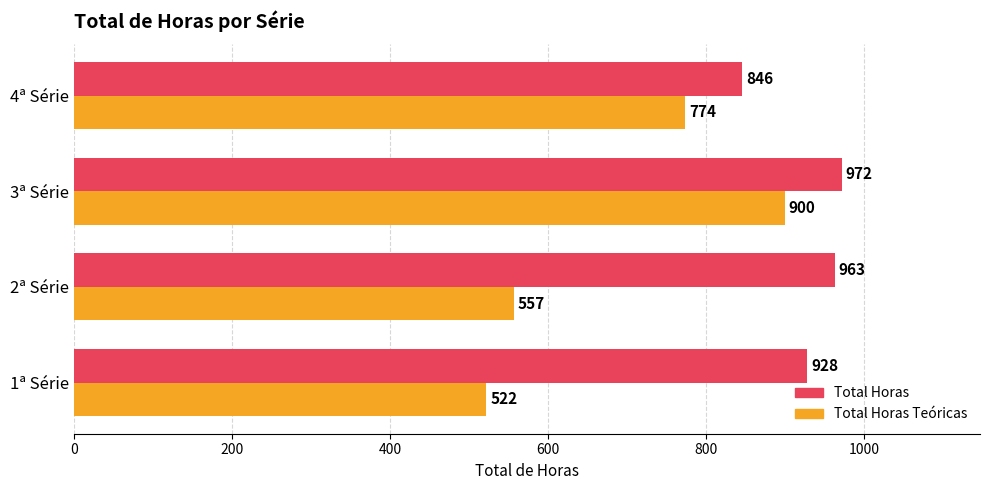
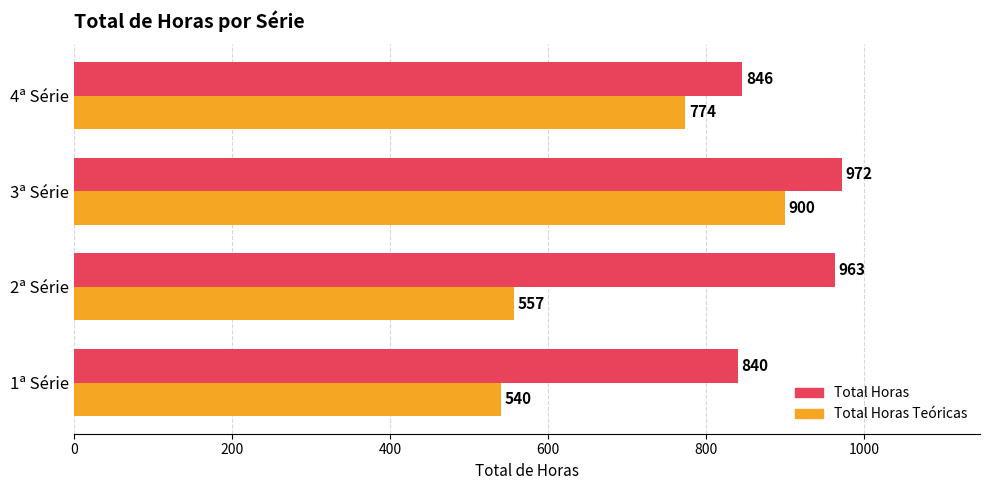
Total Horas, 1ª Série: 928 -> 840
Total Horas Teóricas, 1ª Série: 522 -> 540
